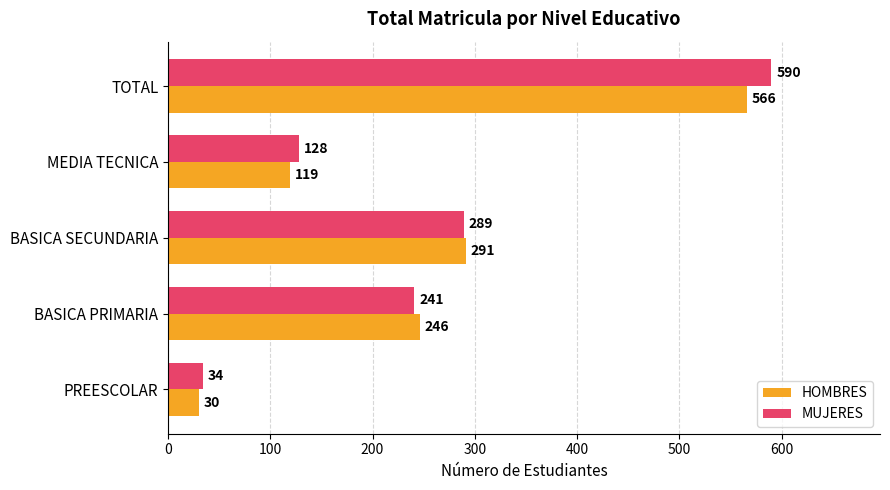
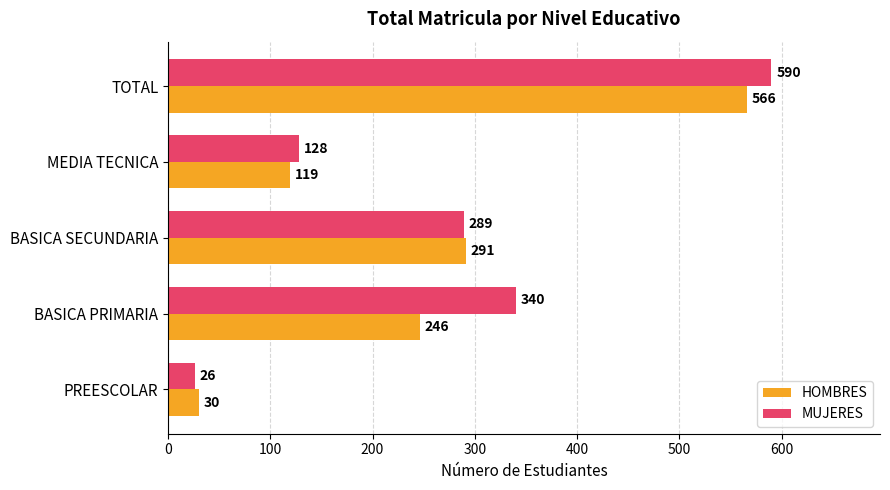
MUJERES, BASICA PRIMARIA: 241 -> 340
MUJERES, PREESCOLAR: 34 -> 26
